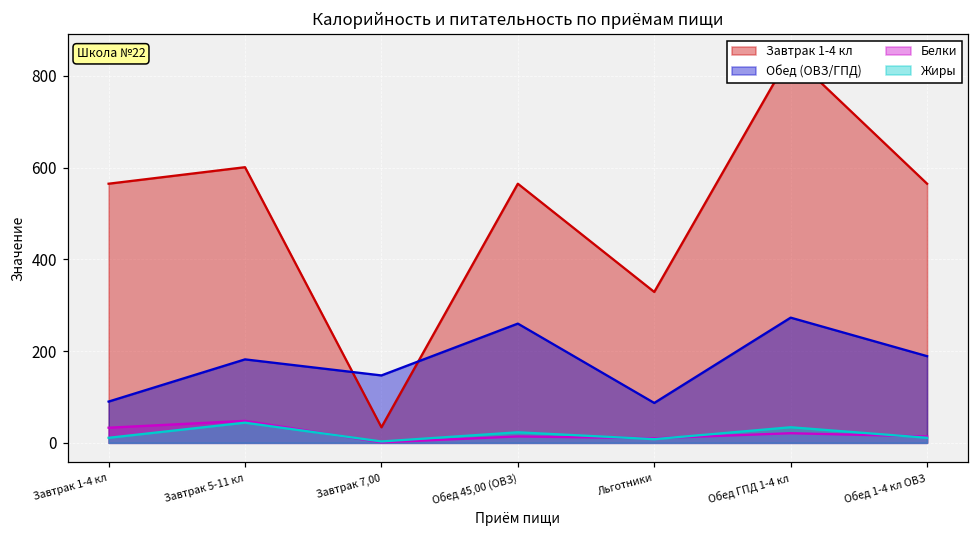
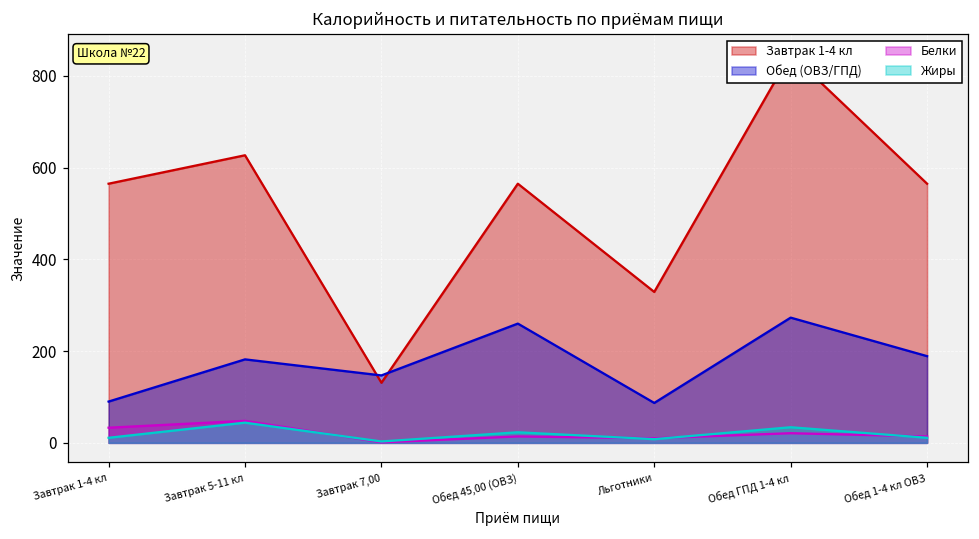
Завтрак 1-4 кл, Завтрак 5-11 кл: 600 -> 630
Завтрак 1-4 кл, Завтрак 7,00: 30 -> 130
